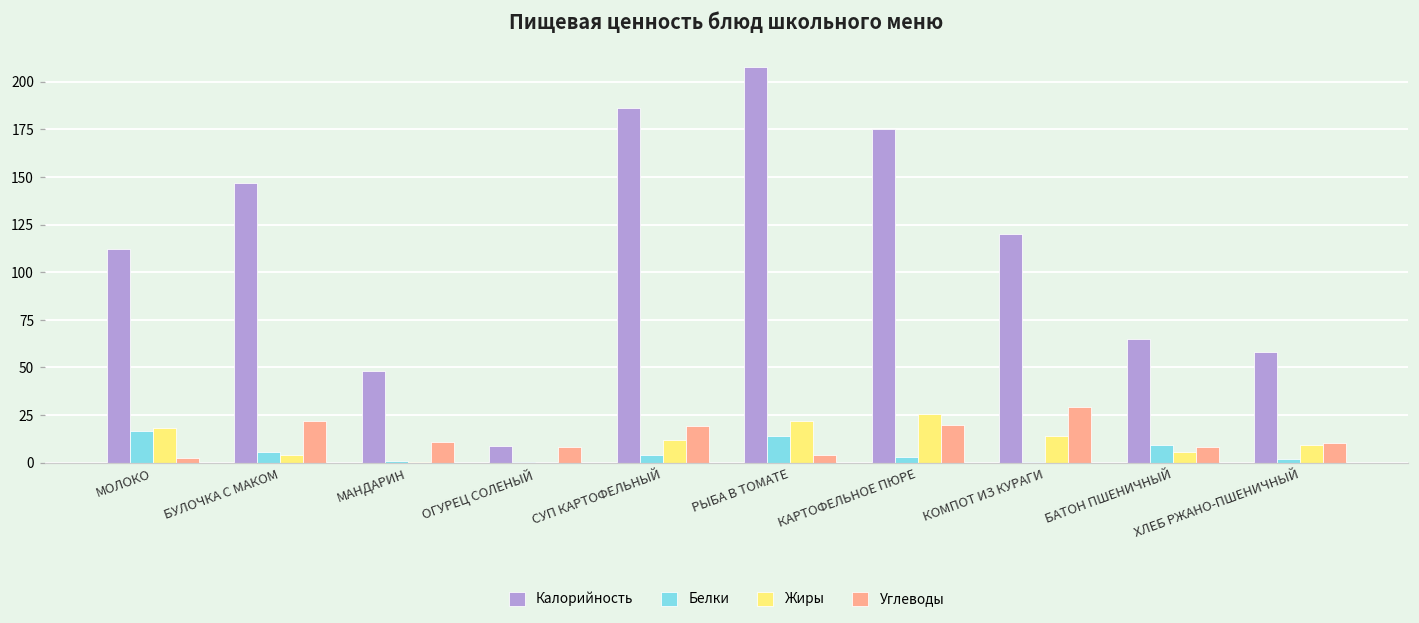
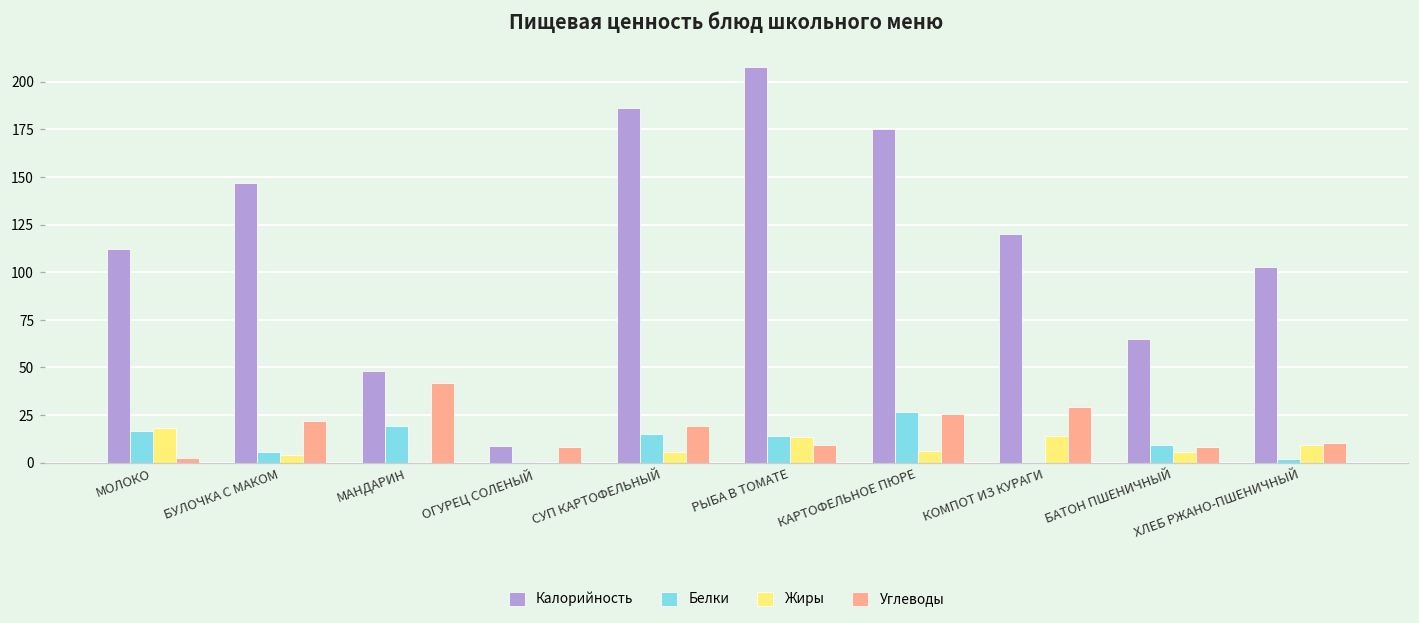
Белки, МАНДАРИН: 1 -> 19
Углеводы, МАНДАРИН: 11 -> 42
Белки, СУП КАРТОФЕЛЬНЫЙ: 4 -> 15
Жиры, СУП КАРТОФЕЛЬНЫЙ: 12 -> 6
Жиры, РЫБА В ТОМАТЕ: 22 -> 13
Углеводы, РЫБА В ТОМАТЕ: 4 -> 9
Белки, КАРТОФЕЛЬНОЕ ПЮРЕ: 3 -> 27
Жиры, КАРТОФЕЛЬНОЕ ПЮРЕ: 25 -> 6
Углеводы, КАРТОФЕЛЬНОЕ ПЮРЕ: 20 -> 25
Калорийность, ХЛЕБ РЖАНО-ПШЕНИЧНЫЙ: 58 -> 103
